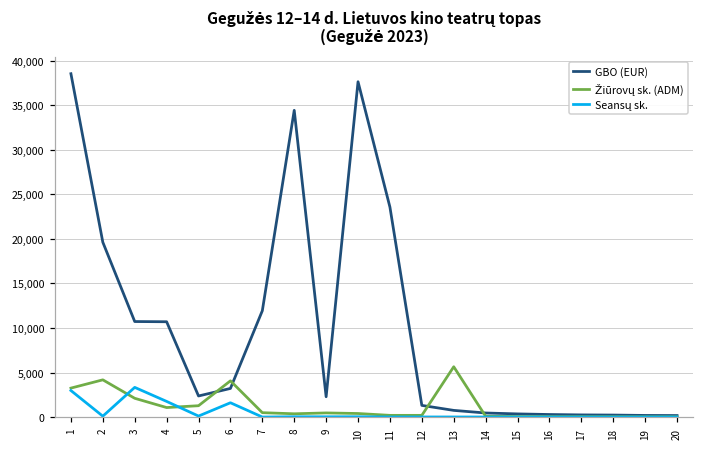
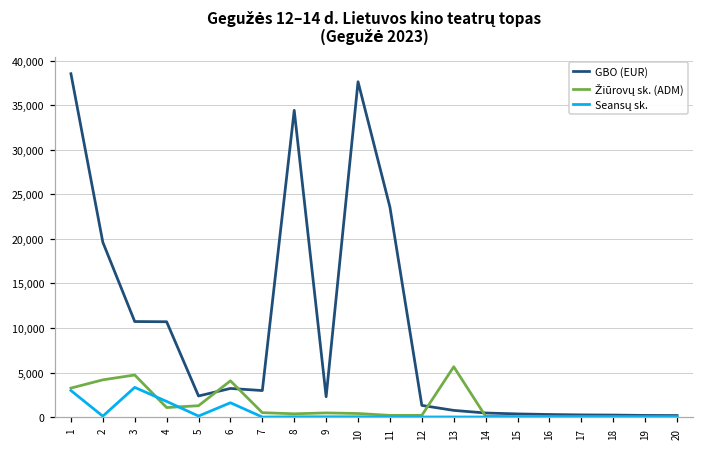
Žiūrovų sk. (ADM), 3: 2,000 -> 5,000
GBO (EUR), 7: 12,000 -> 3,000
